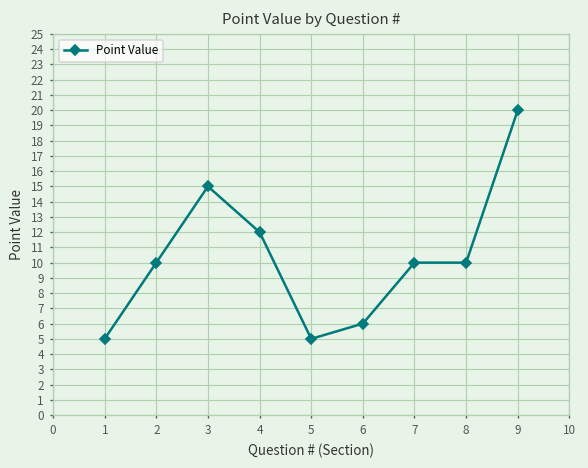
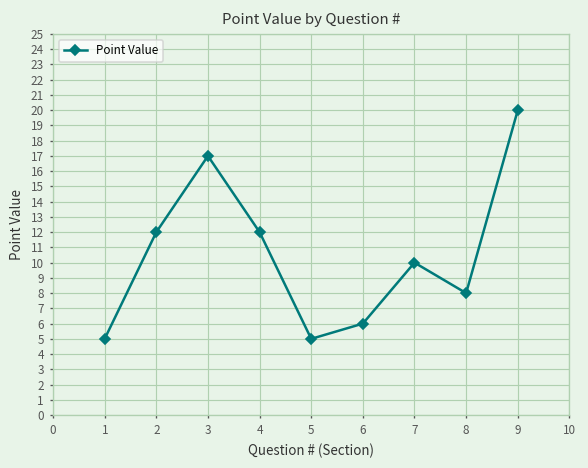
2: 10 -> 12
3: 15 -> 17
8: 10 -> 8
